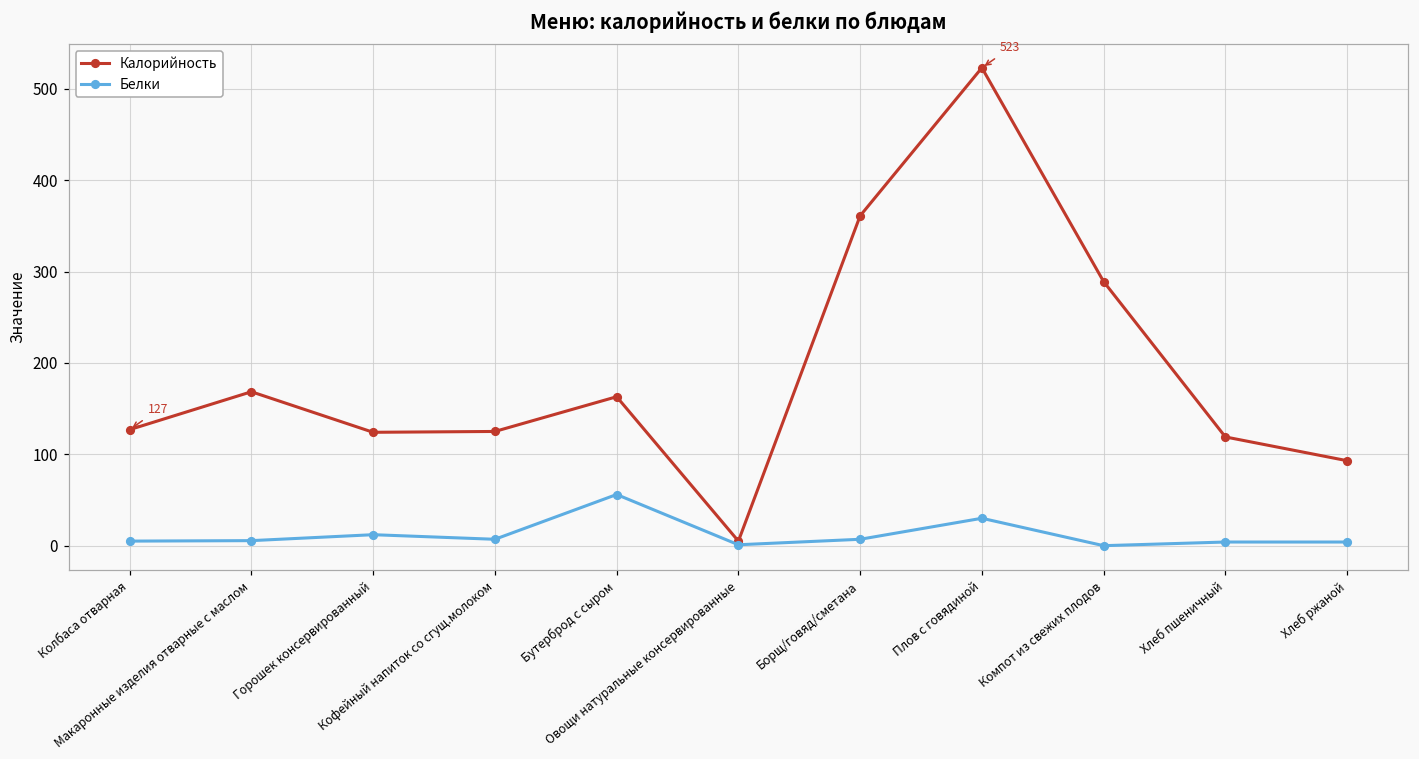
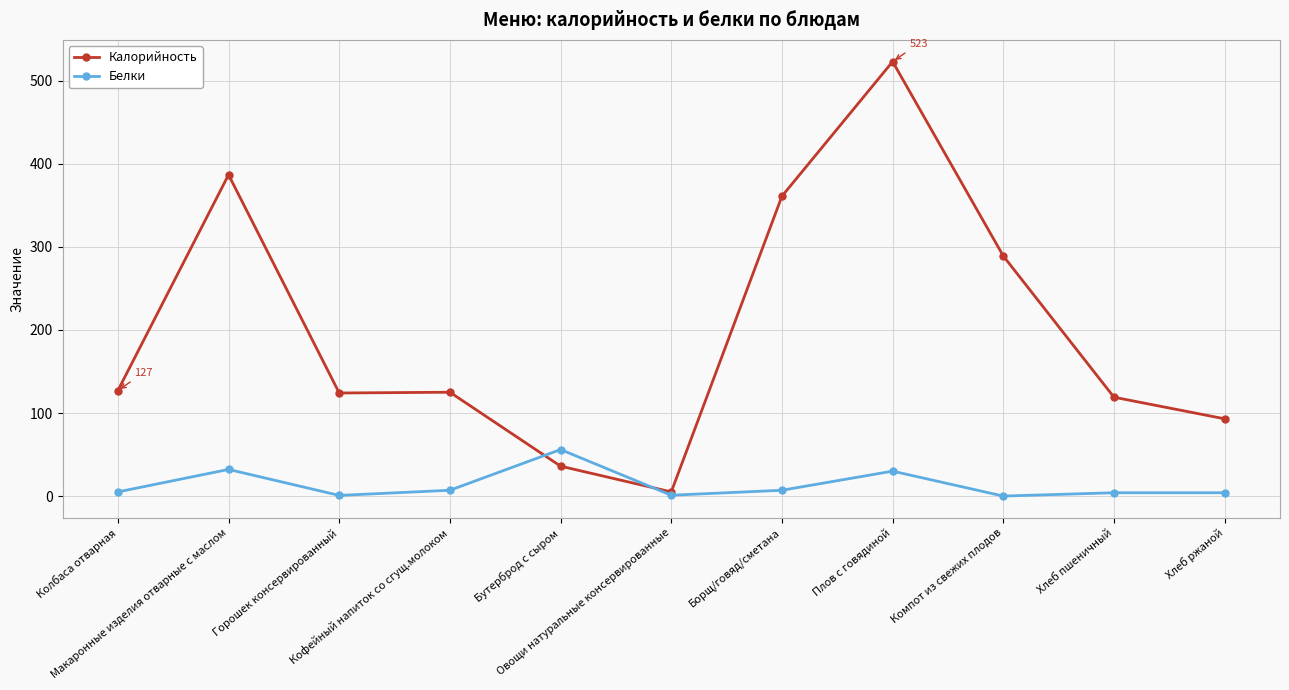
Калорийность, Макаронные изделия отварные с маслом: 170 -> 390
Белки, Макаронные изделия отварные с маслом: 10 -> 30
Белки, Горошек консервированный: 10 -> 0
Калорийность, Бутерброд с сыром: 160 -> 40
